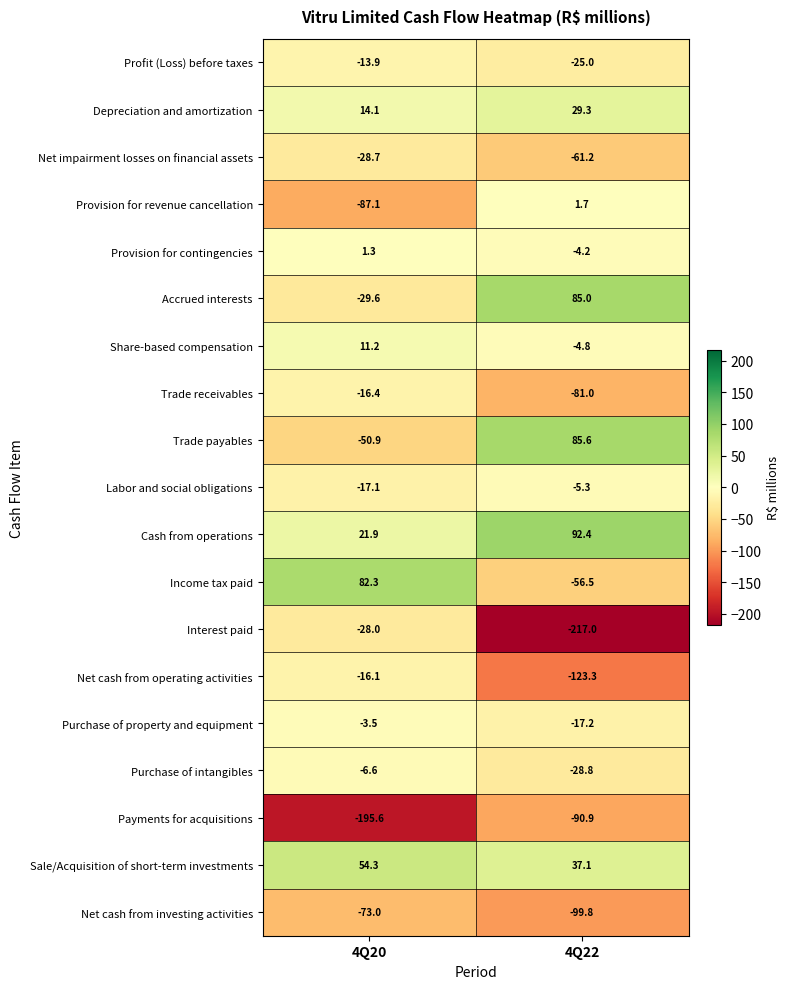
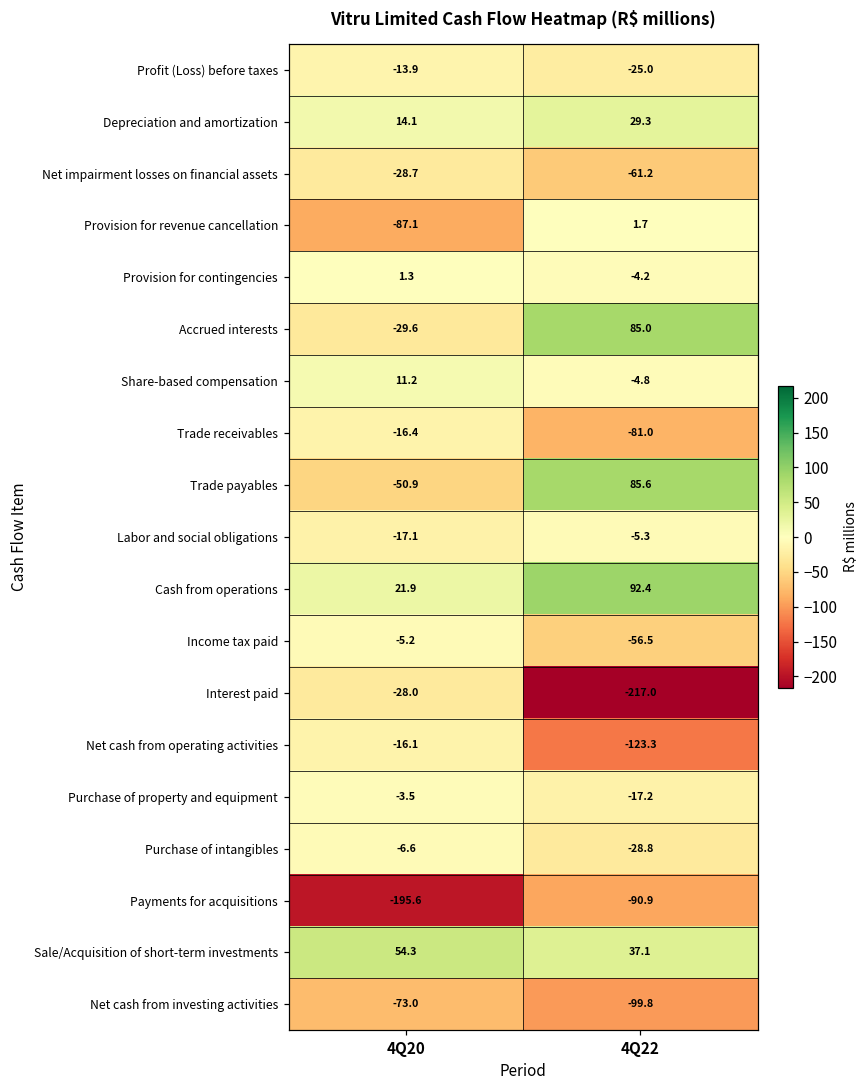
Income tax paid, 4Q20: 82.3 -> -5.2
